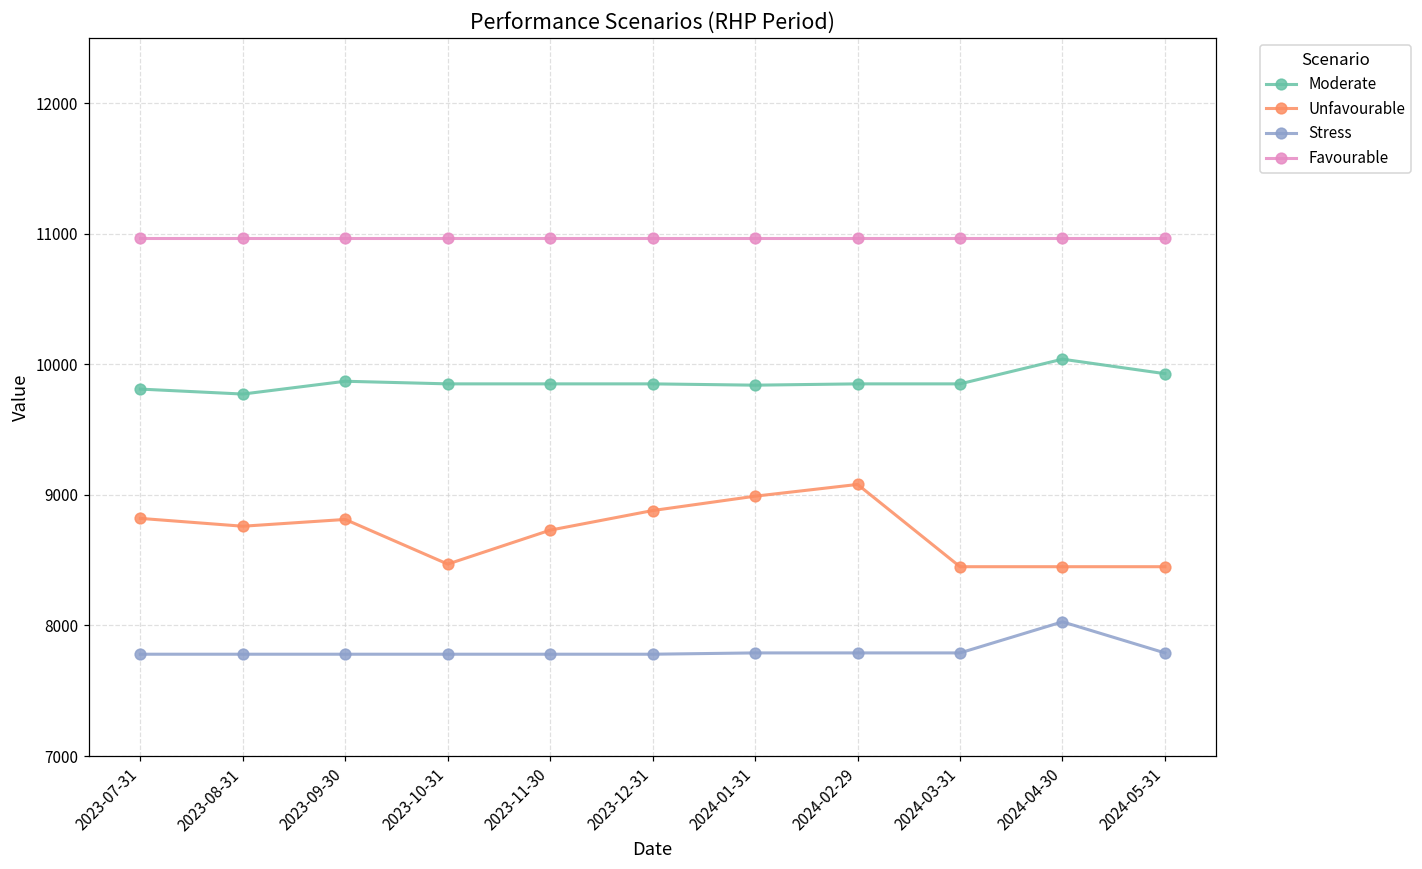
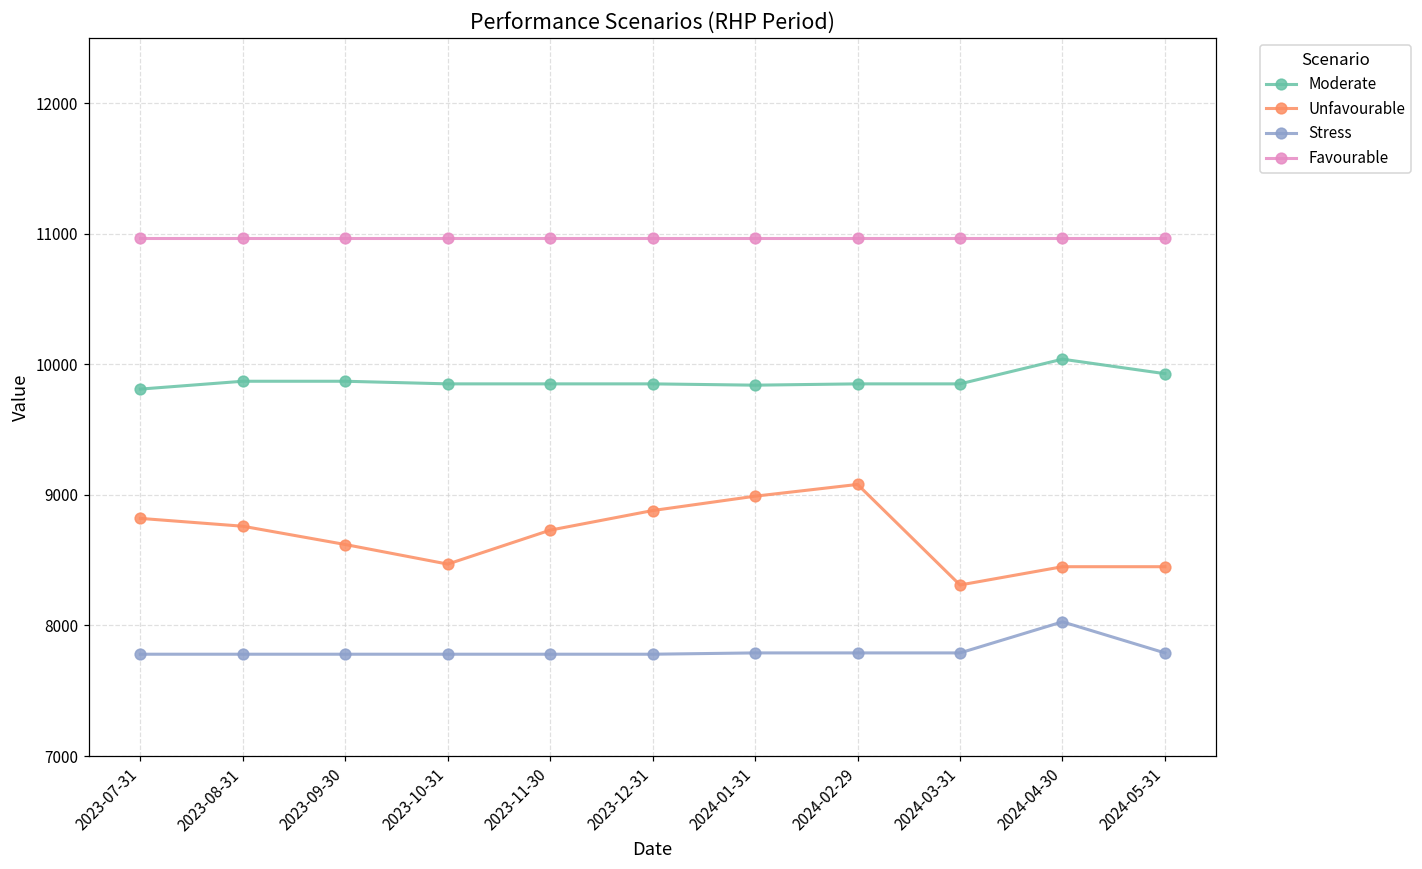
Moderate, 2023-08-31: 9770 -> 9870
Unfavourable, 2023-09-30: 8810 -> 8620
Unfavourable, 2024-03-31: 8450 -> 8310
